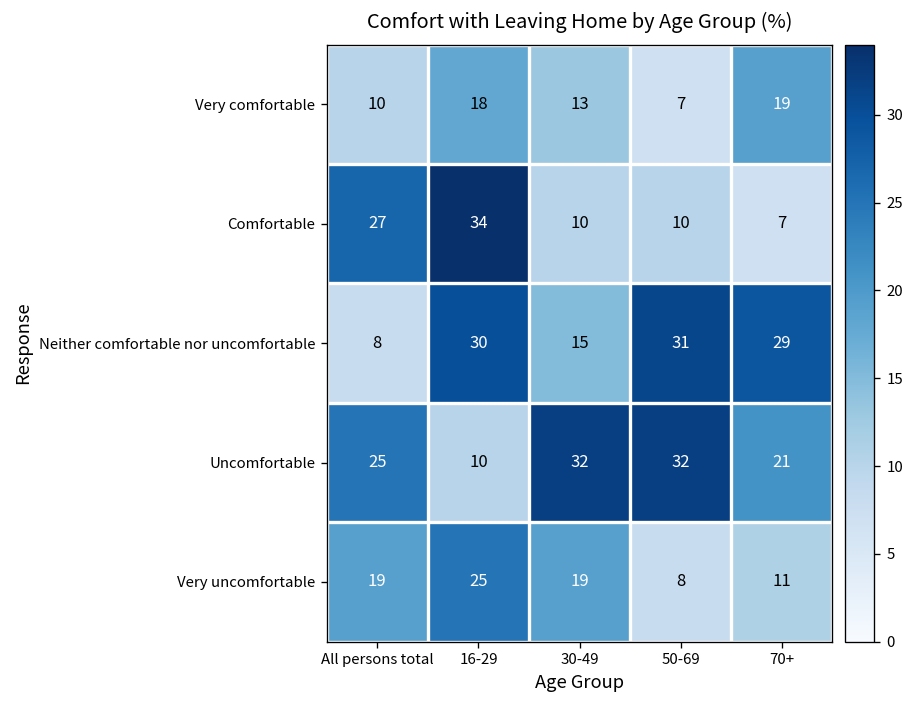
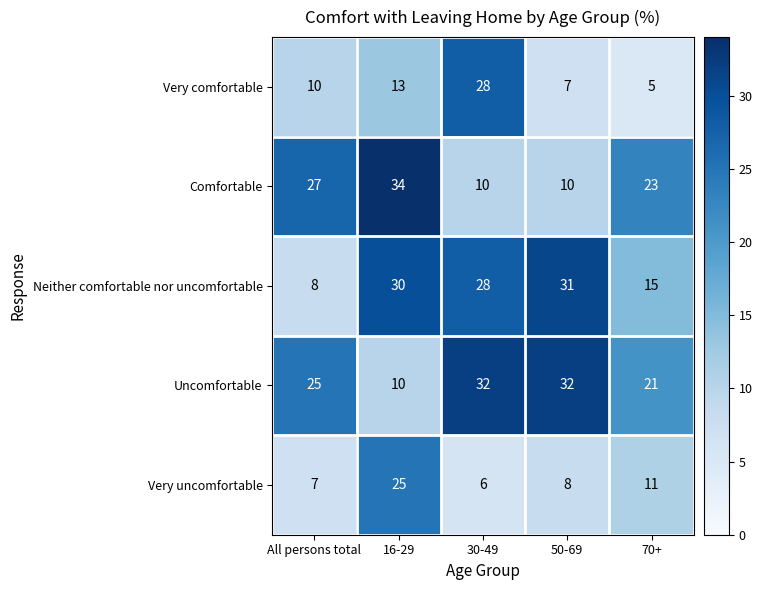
Very comfortable, 16-29: 18 -> 13
Very comfortable, 30-49: 13 -> 28
Very comfortable, 70+: 19 -> 5
Comfortable, 70+: 7 -> 23
Neither comfortable nor uncomfortable, 30-49: 15 -> 28
Neither comfortable nor uncomfortable, 70+: 29 -> 15
Very uncomfortable, All persons total: 19 -> 7
Very uncomfortable, 30-49: 19 -> 6
